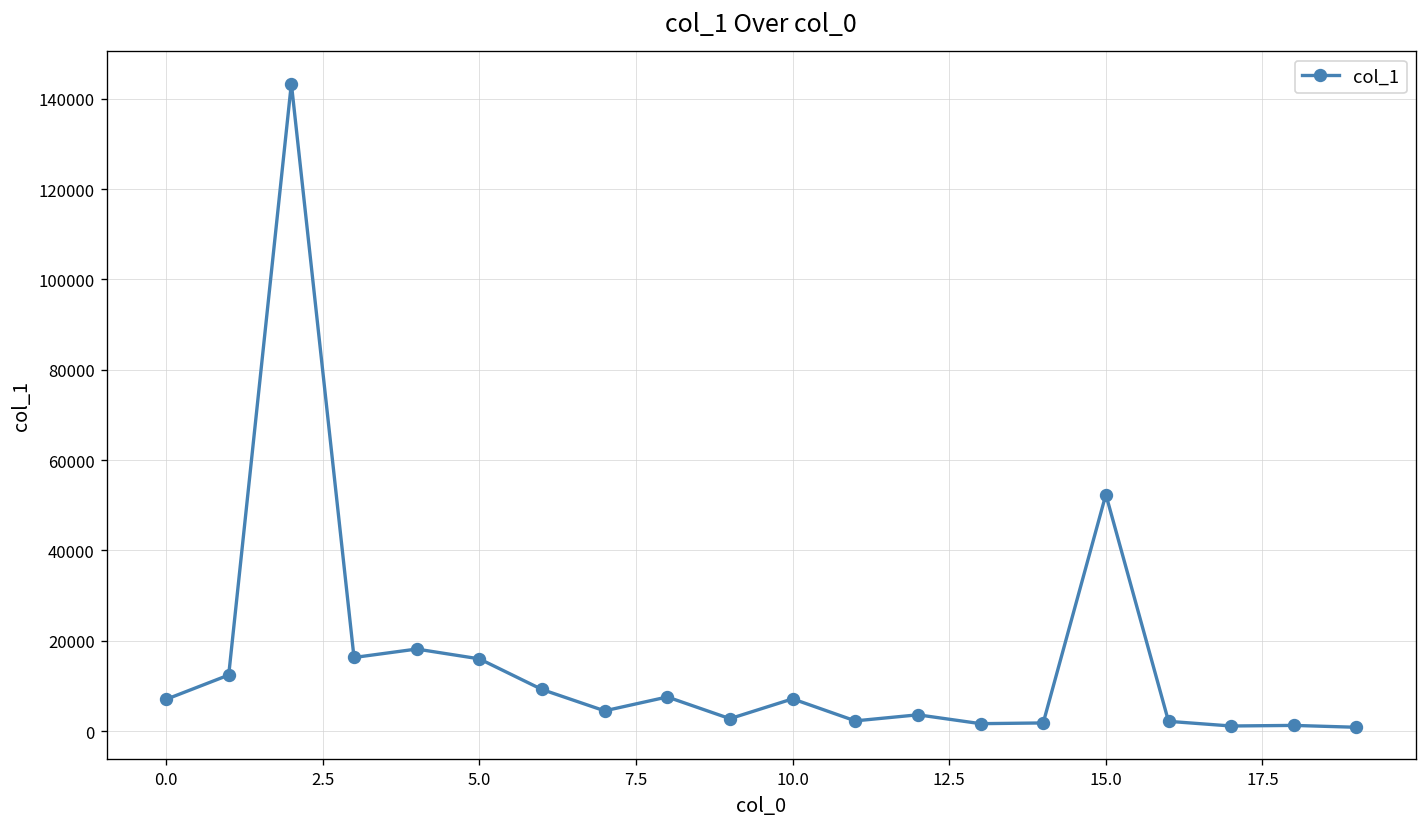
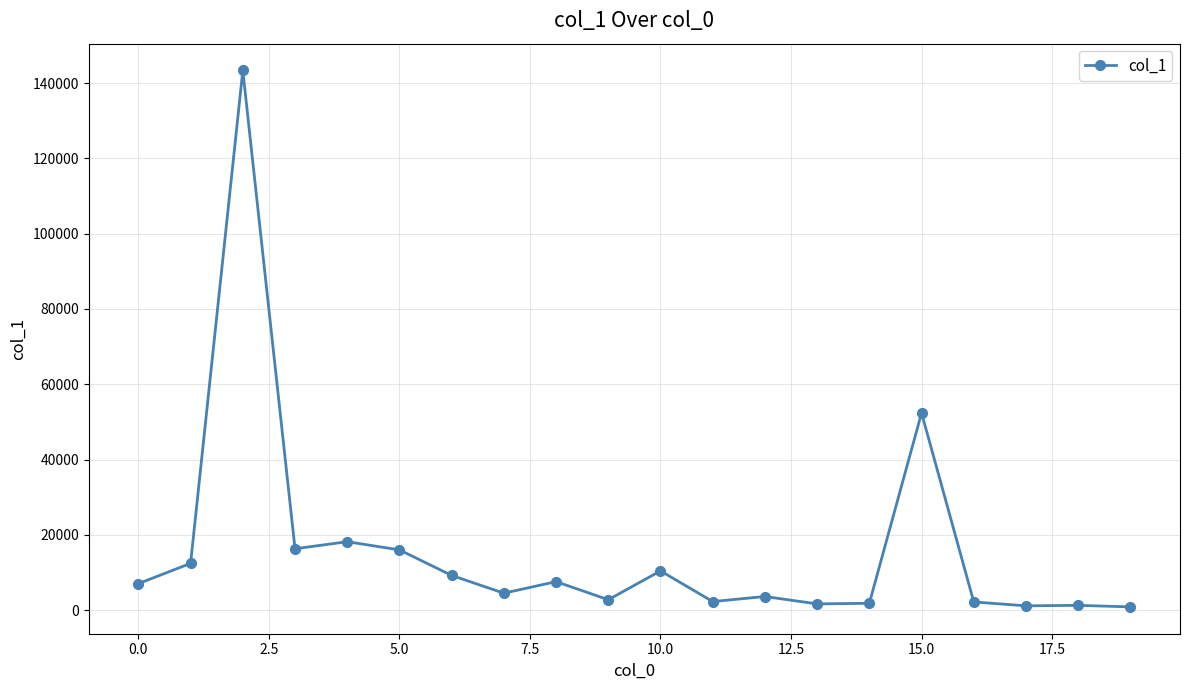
10.0: 7000 -> 10000
